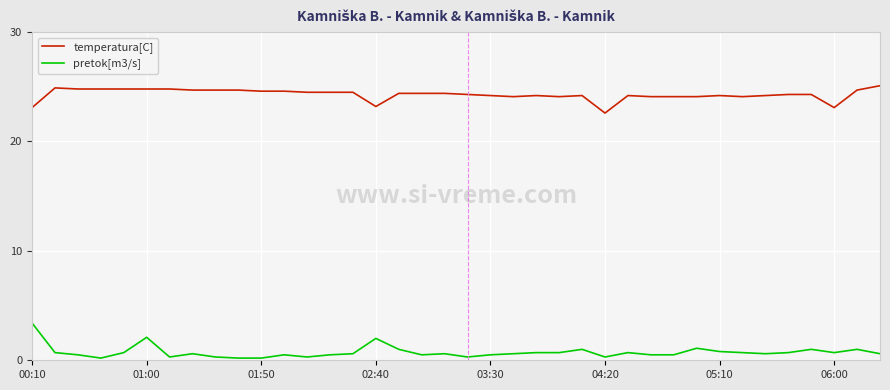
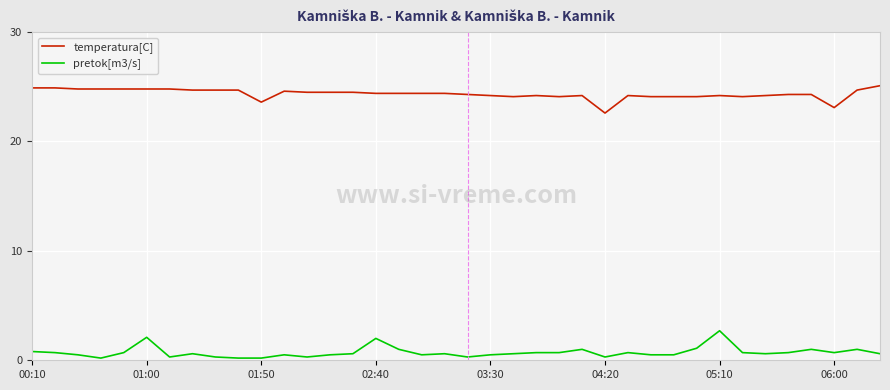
temperatura[C], 00:10: 23.1 -> 24.9
pretok[m3/s], 00:10: 3.4 -> 0.8
temperatura[C], 01:50: 24.6 -> 23.6
temperatura[C], 02:40: 23.2 -> 24.4
pretok[m3/s], 05:10: 0.8 -> 2.7
